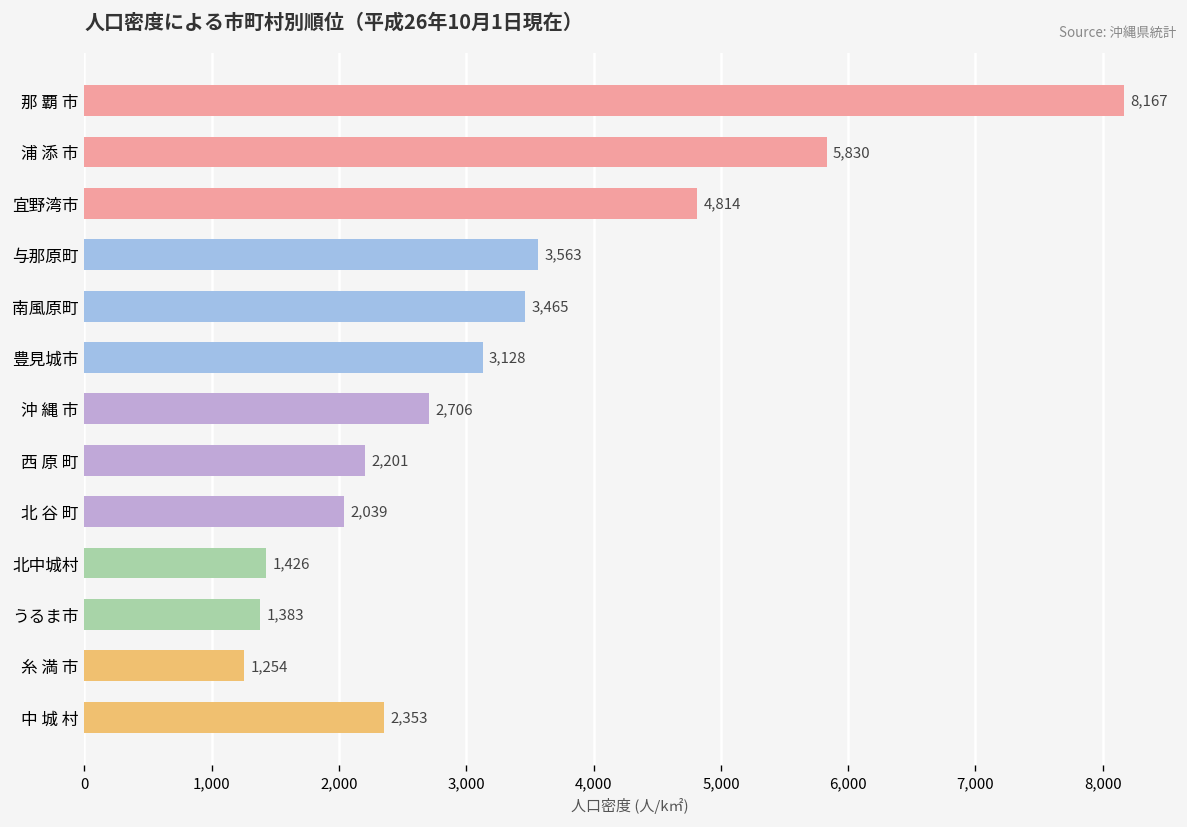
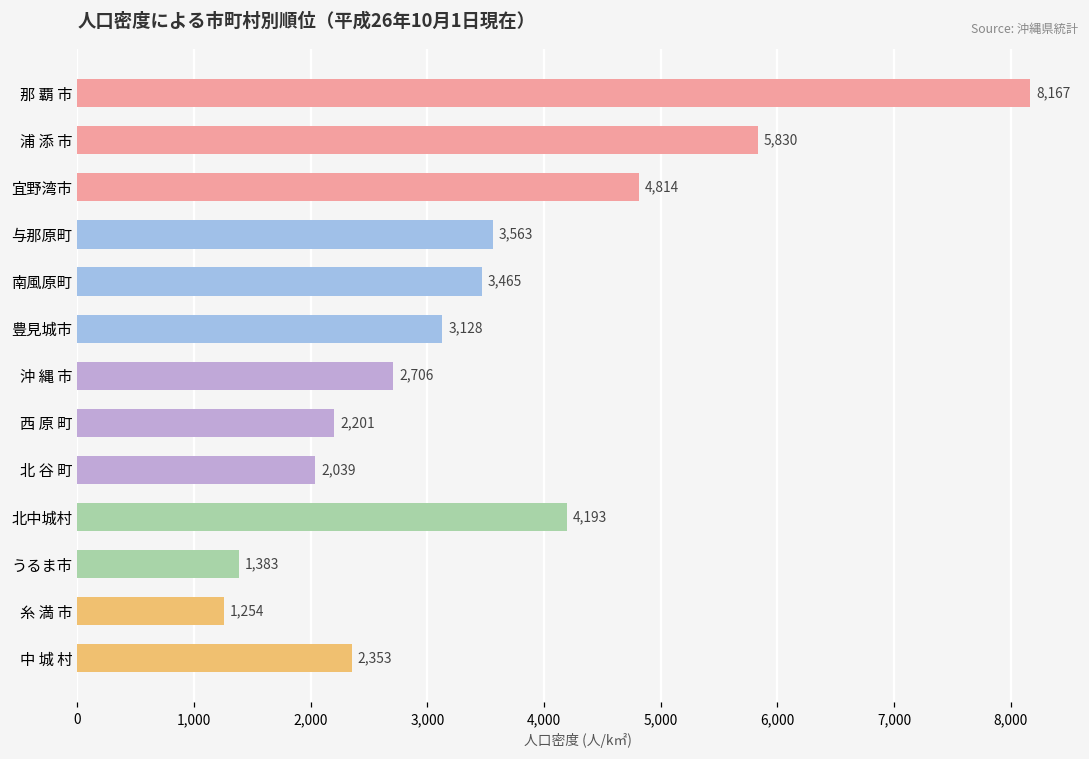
北中城村: 1,426 -> 4,193
